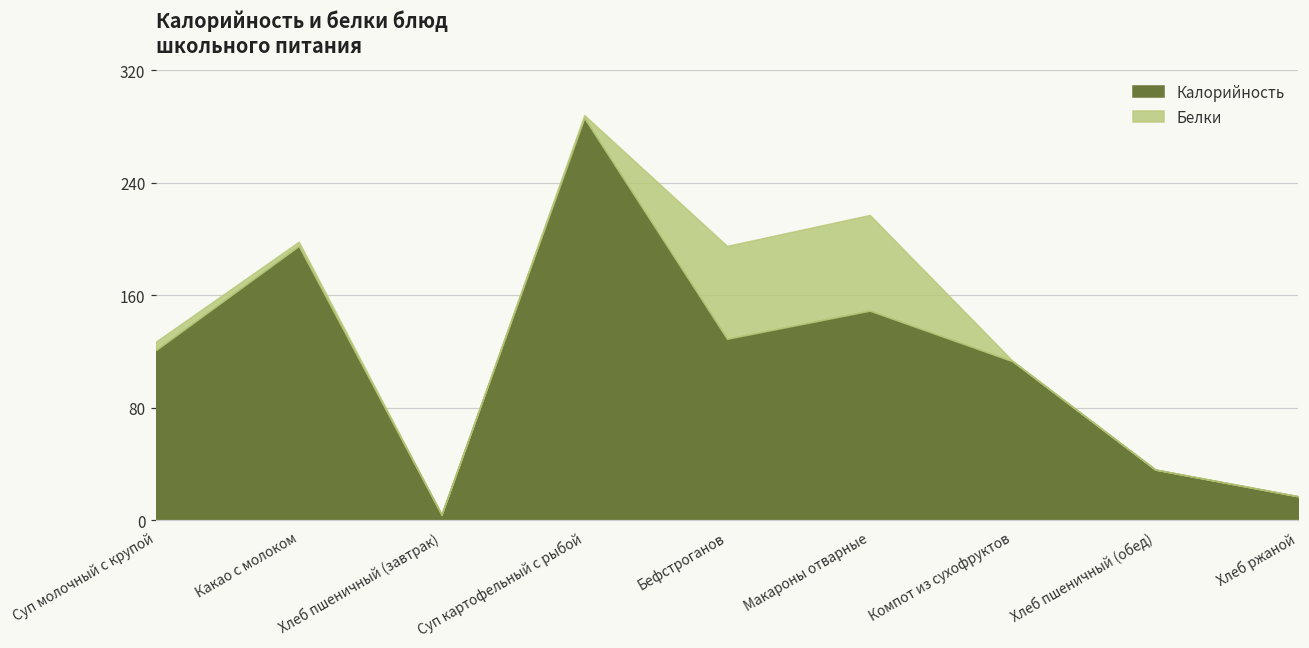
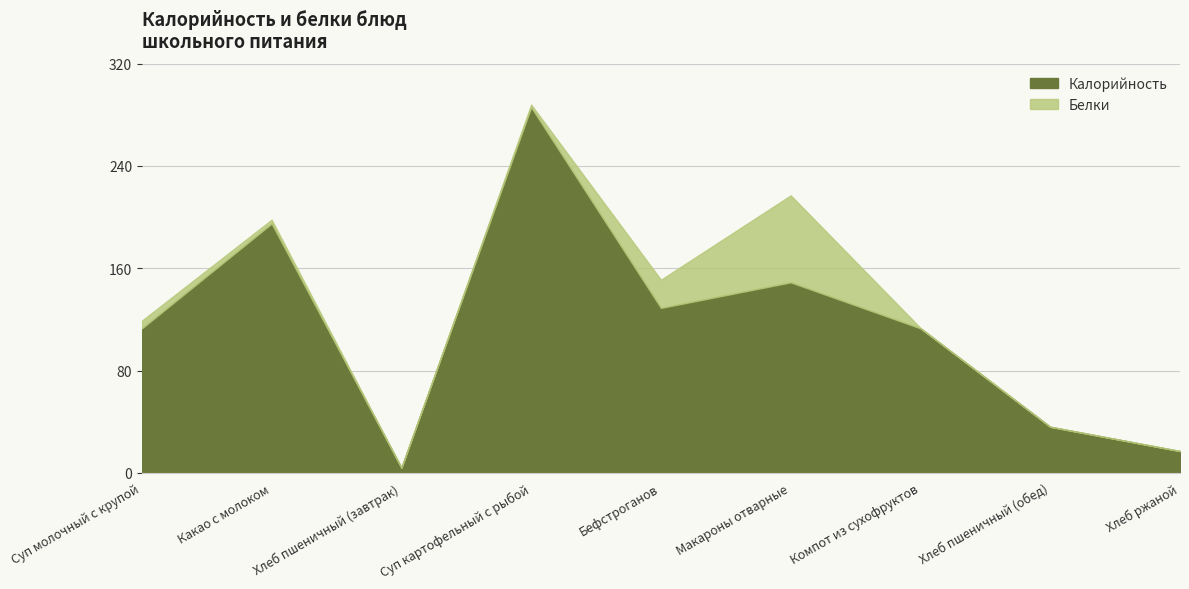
Калорийность, Суп молочный с крупой: 121 -> 113
Белки, Бефстроганов: 66 -> 22
